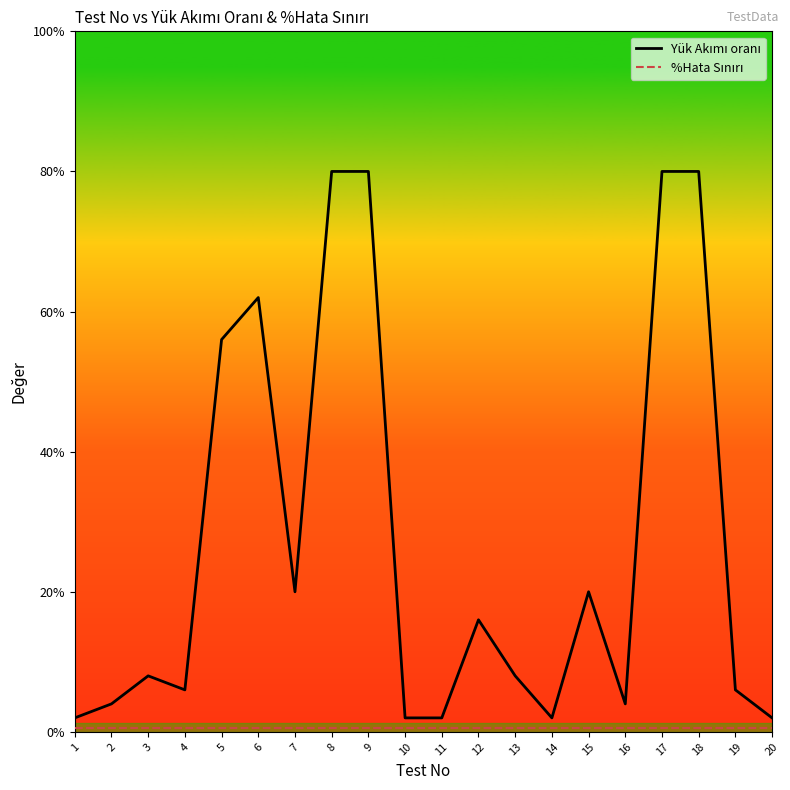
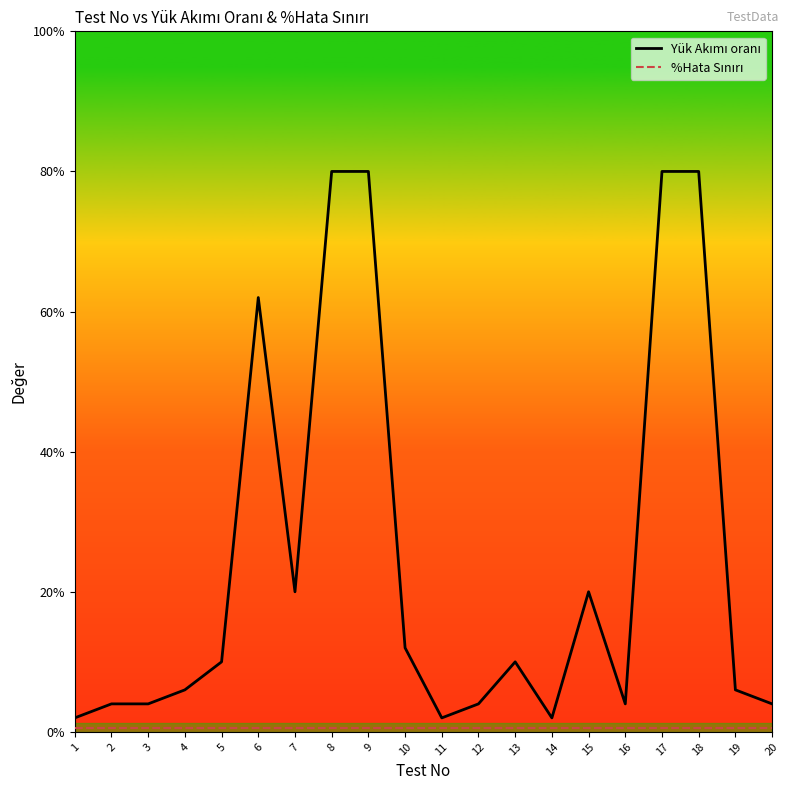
Yük Akımı oranı, 3: 8% -> 4%
Yük Akımı oranı, 5: 56% -> 10%
Yük Akımı oranı, 10: 2% -> 12%
Yük Akımı oranı, 12: 16% -> 4%
Yük Akımı oranı, 13: 8% -> 10%
Yük Akımı oranı, 20: 2% -> 4%
